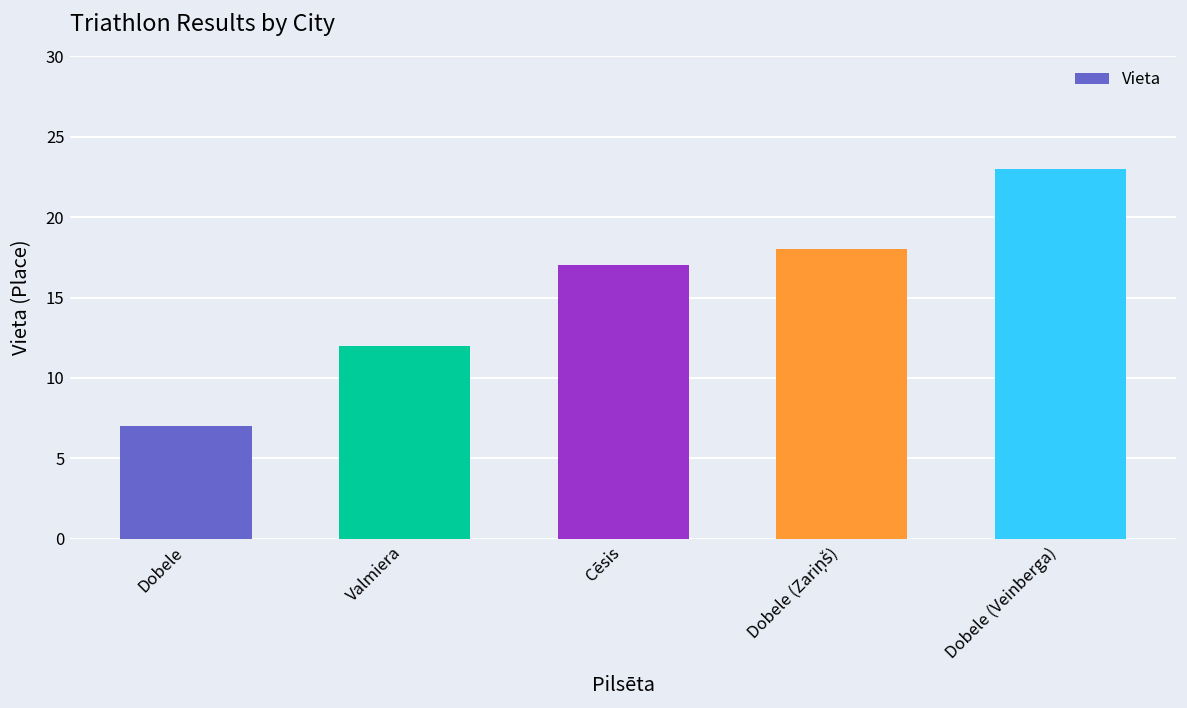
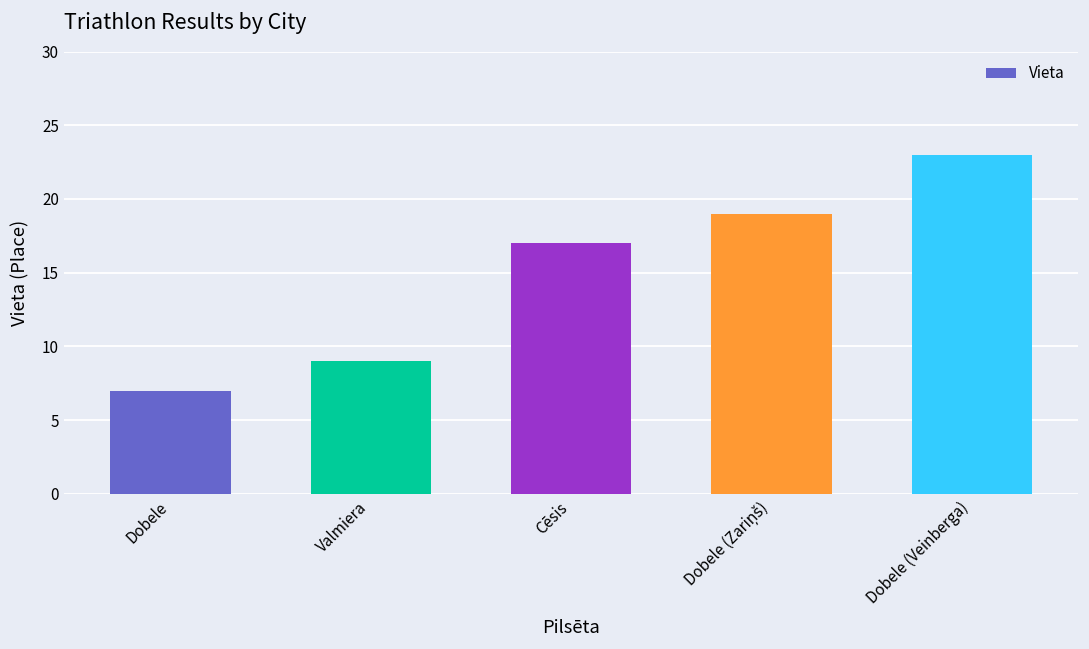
Valmiera: 12 -> 9
Dobele (Zariņš): 18 -> 19
